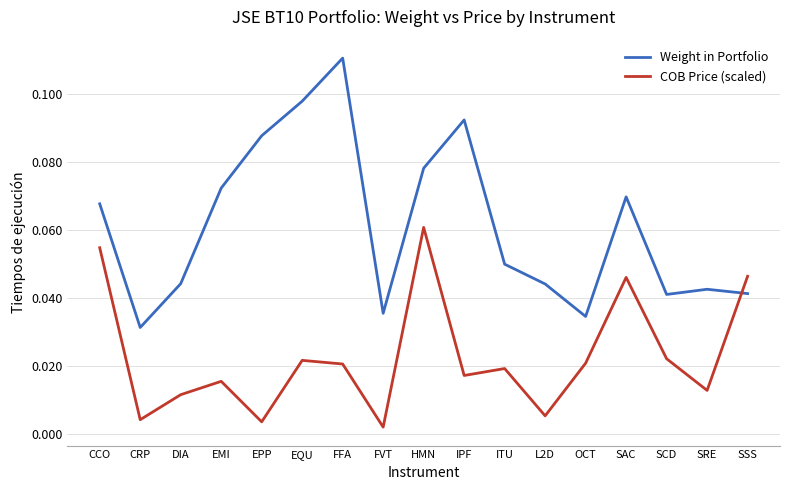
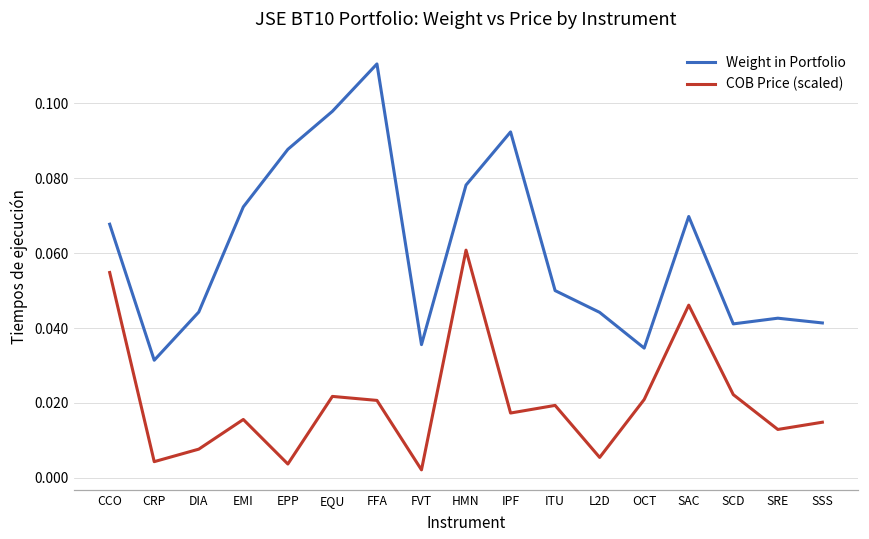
COB Price (scaled), DIA: 0.012 -> 0.008
COB Price (scaled), SSS: 0.046 -> 0.015
